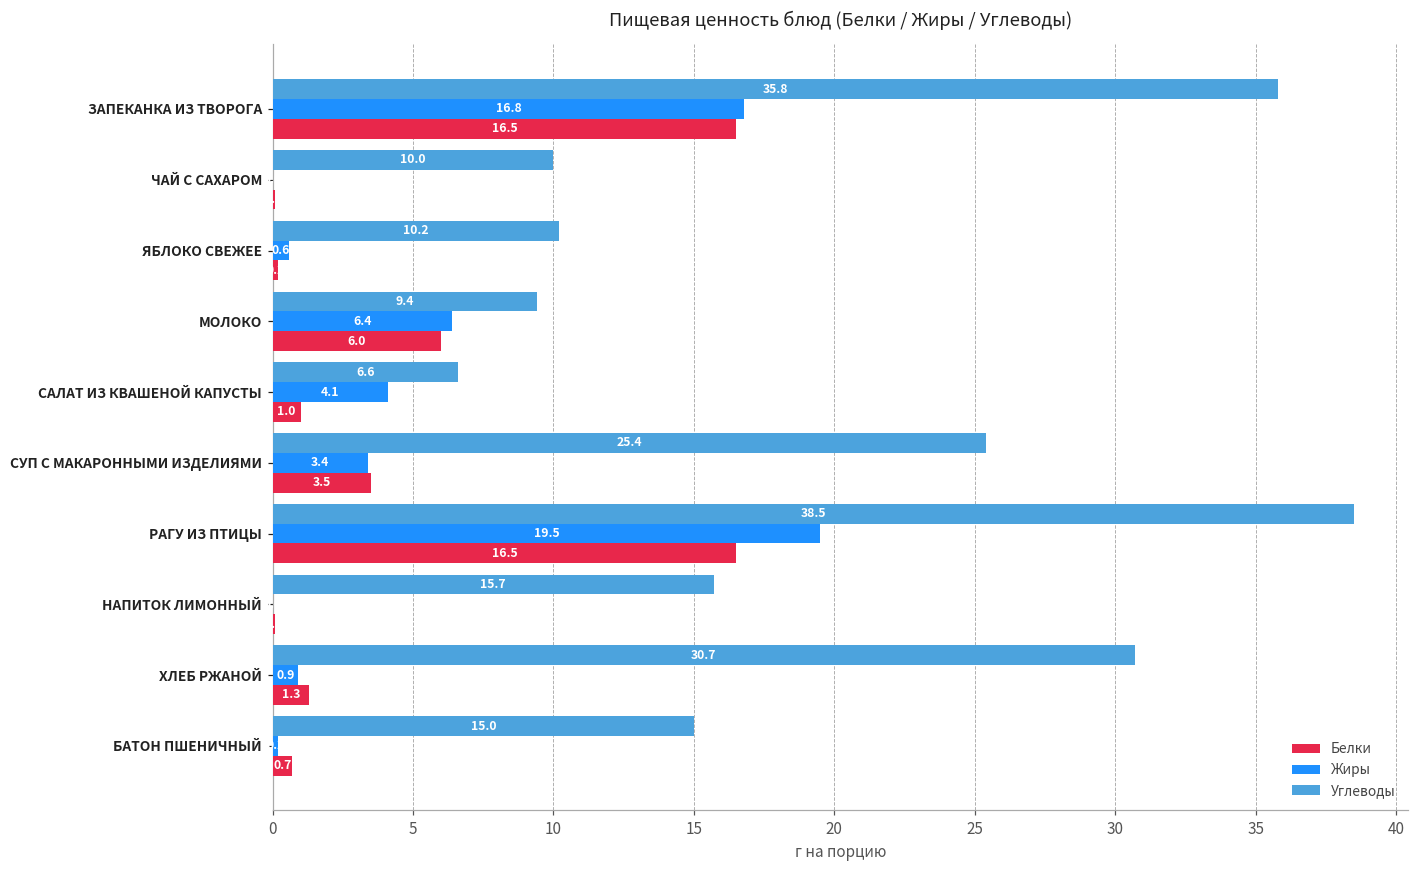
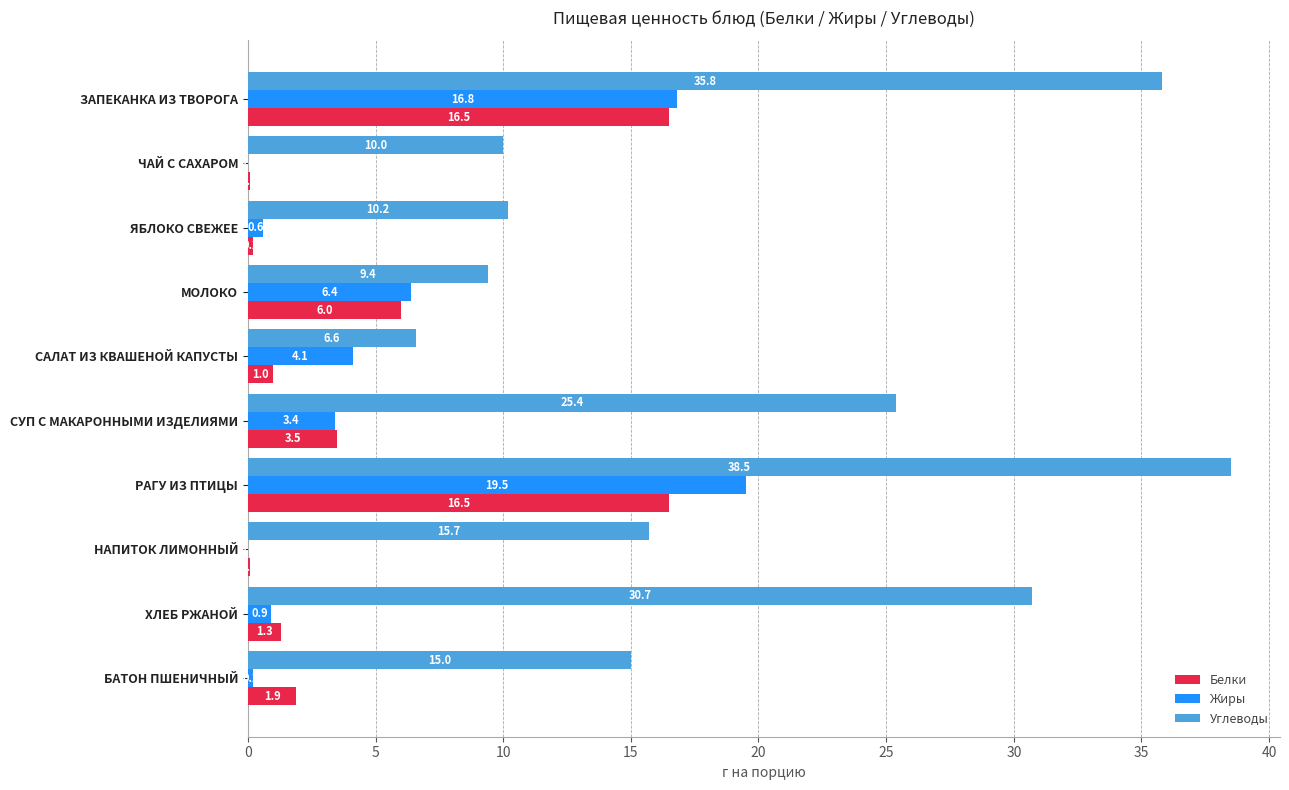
Белки, БАТОН ПШЕНИЧНЫЙ: 0.7 -> 1.9
